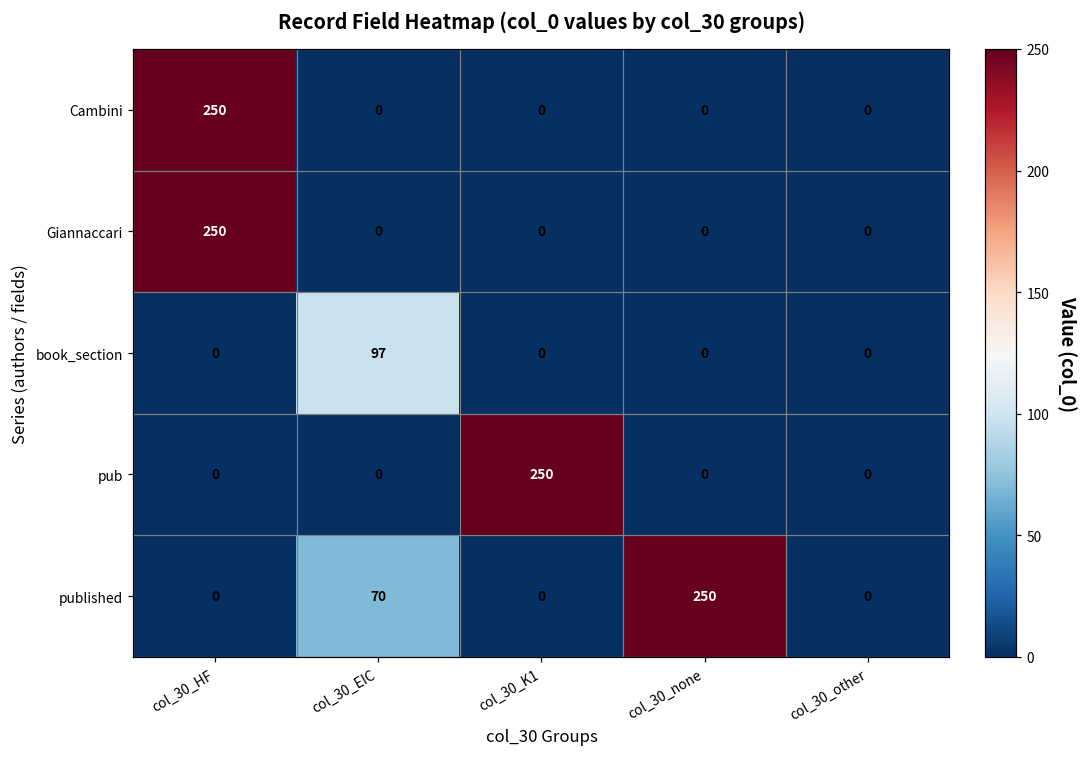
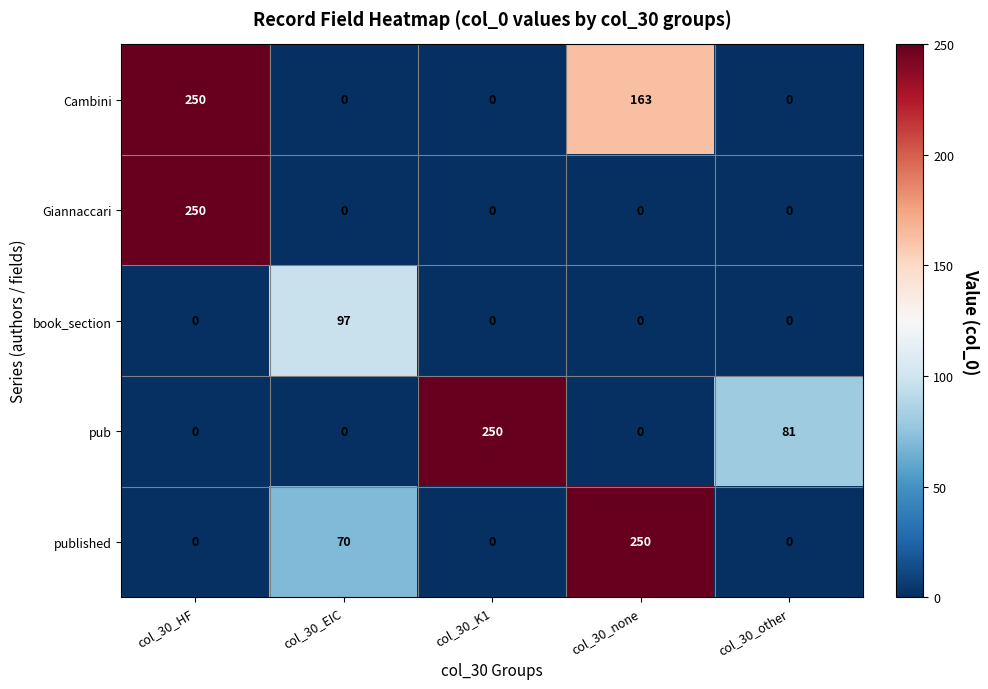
Cambini, col_30_none: 0 -> 163
pub, col_30_other: 0 -> 81
